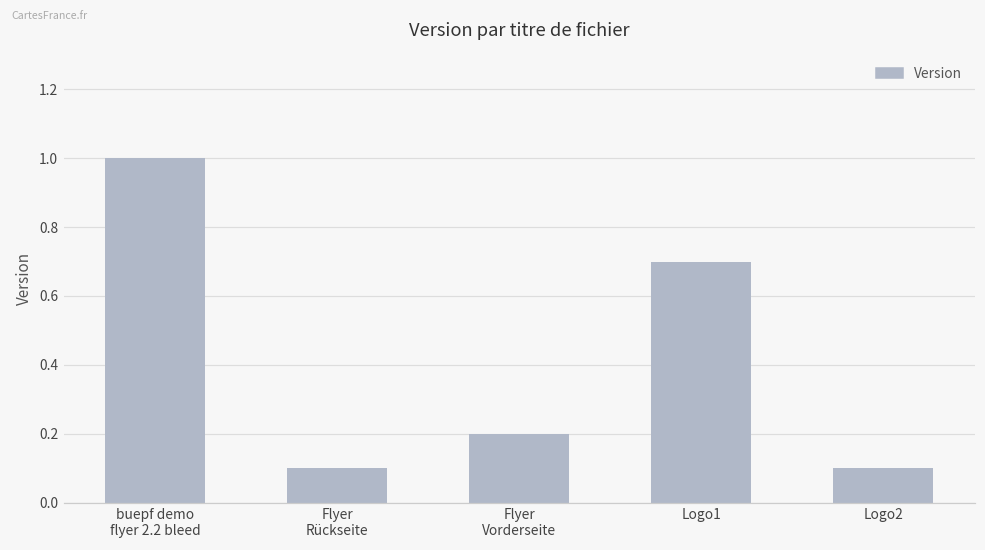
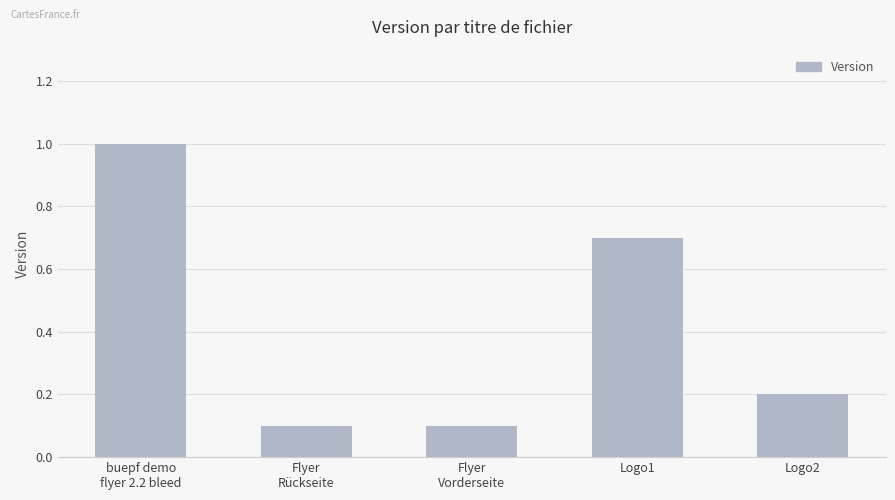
Flyer Vorderseite: 0.2 -> 0.1
Logo2: 0.1 -> 0.2
